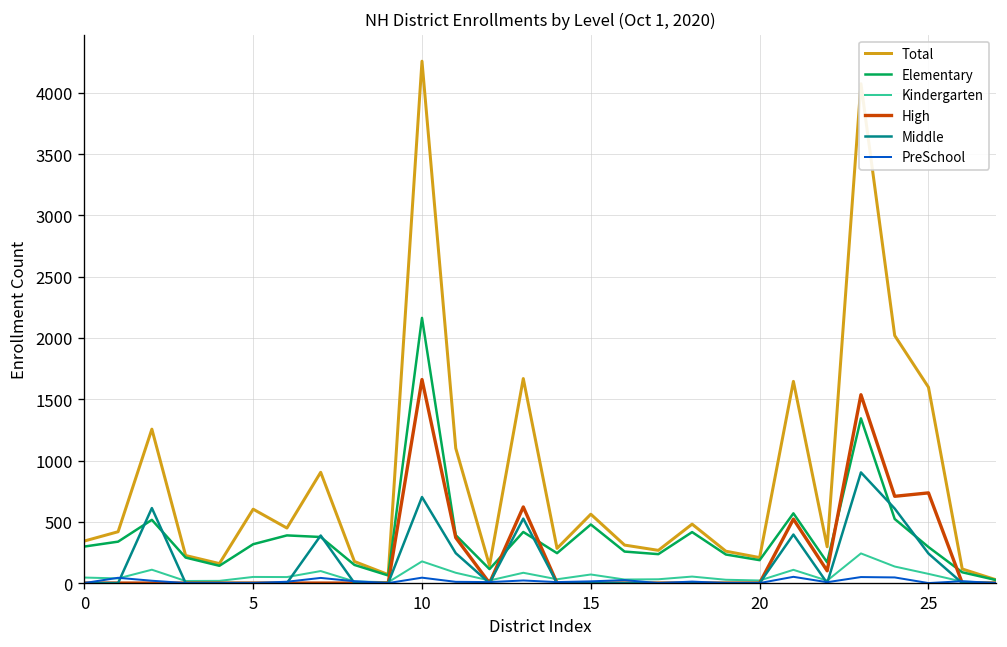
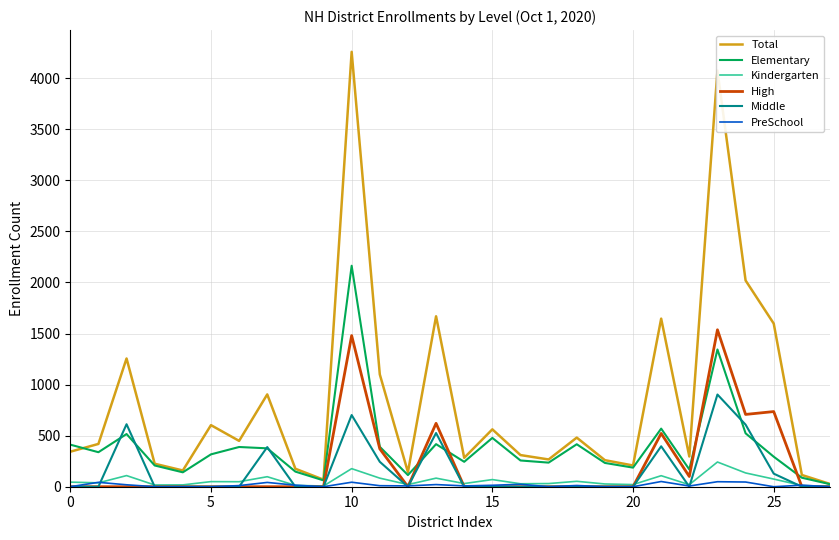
Elementary, 0: 300 -> 410
High, 10: 1660 -> 1480
Middle, 25: 240 -> 130
